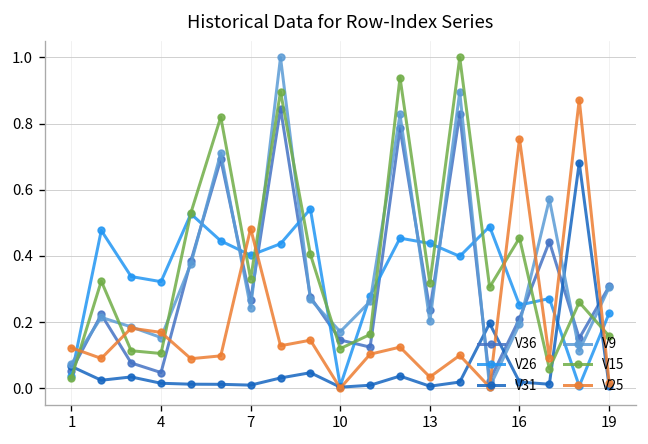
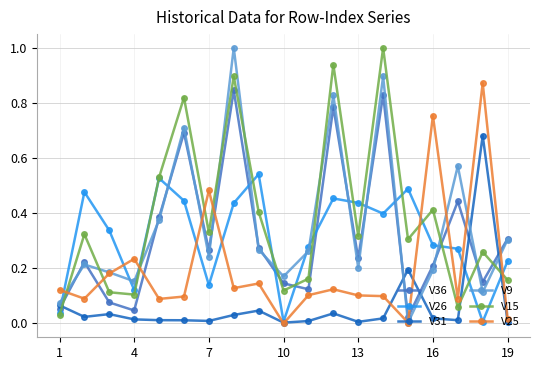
V26, 4: 0.32 -> 0.12
V25, 4: 0.17 -> 0.23
V26, 7: 0.40 -> 0.14
V25, 13: 0.03 -> 0.10
V26, 16: 0.25 -> 0.28
V15, 16: 0.45 -> 0.41
